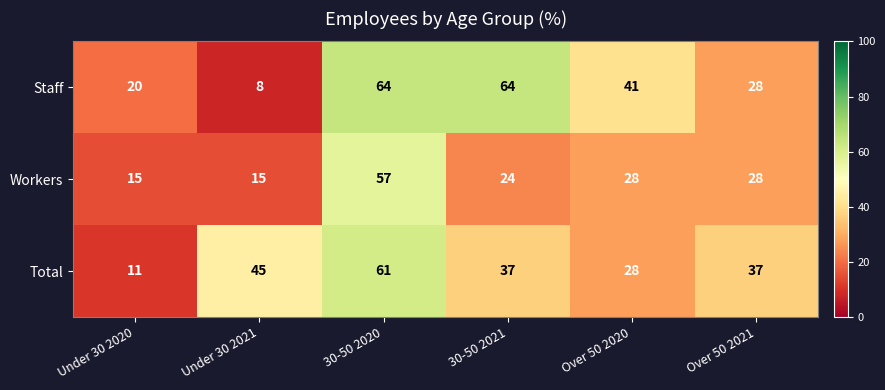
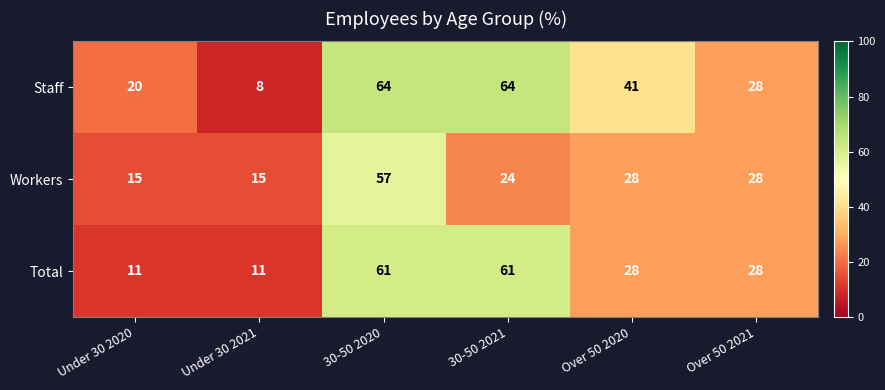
Total, Under 30 2021: 45 -> 11
Total, 30-50 2021: 37 -> 61
Total, Over 50 2021: 37 -> 28
